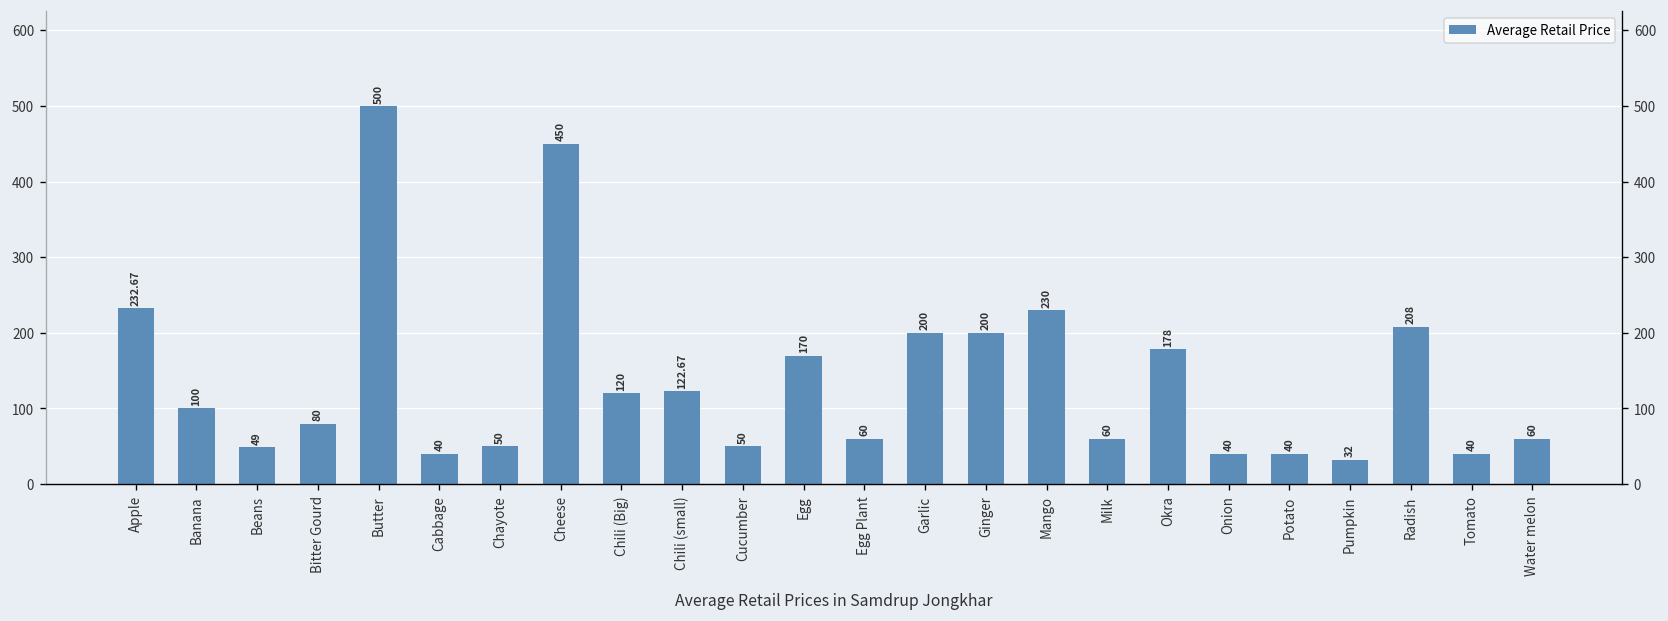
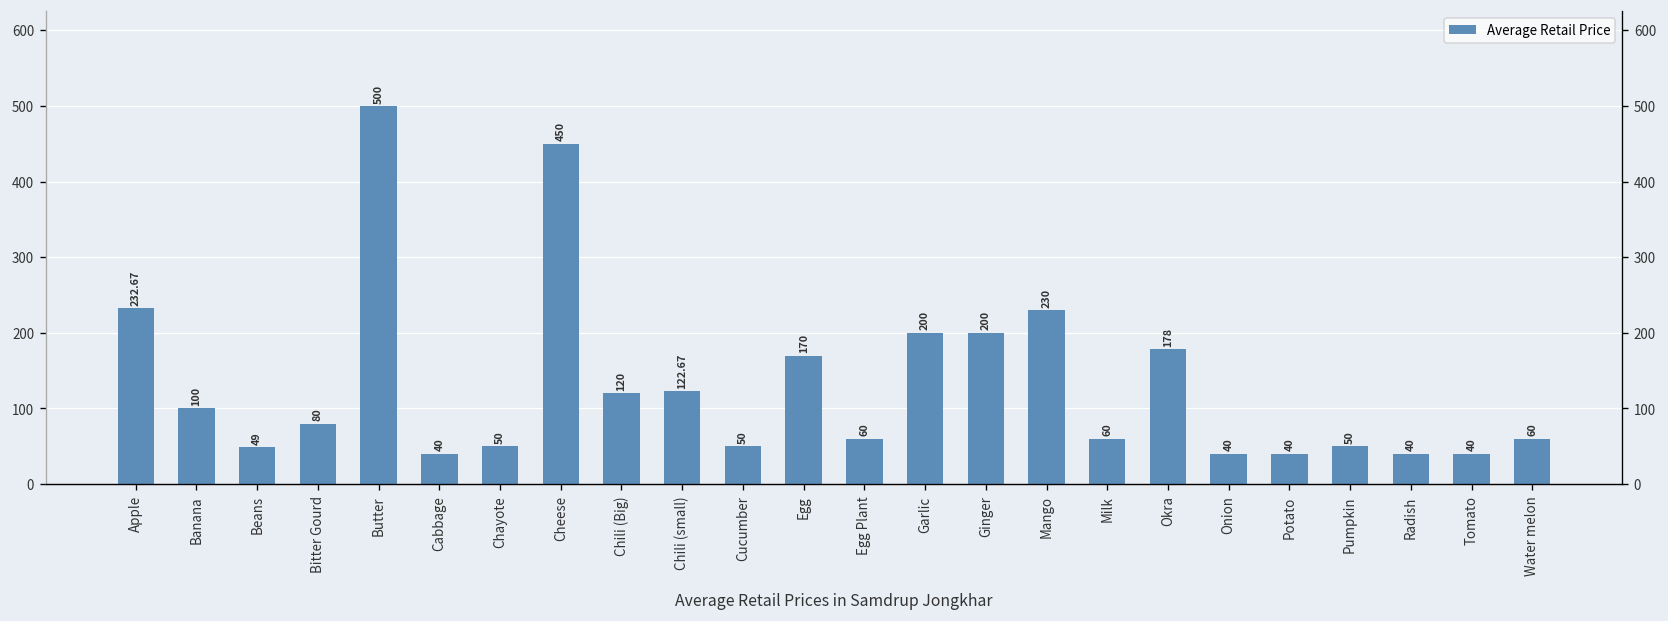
Pumpkin: 32 -> 50
Radish: 208 -> 40
